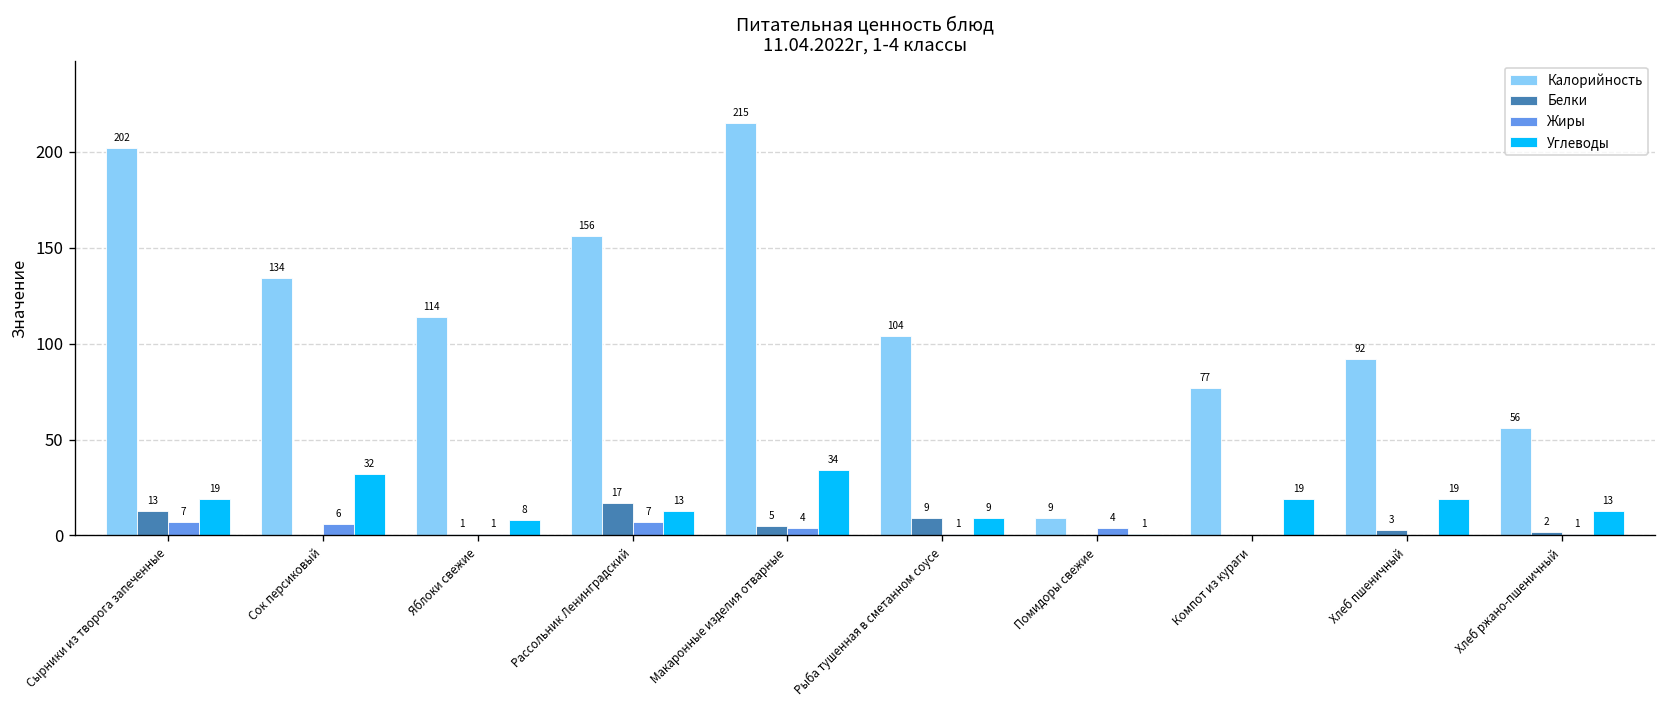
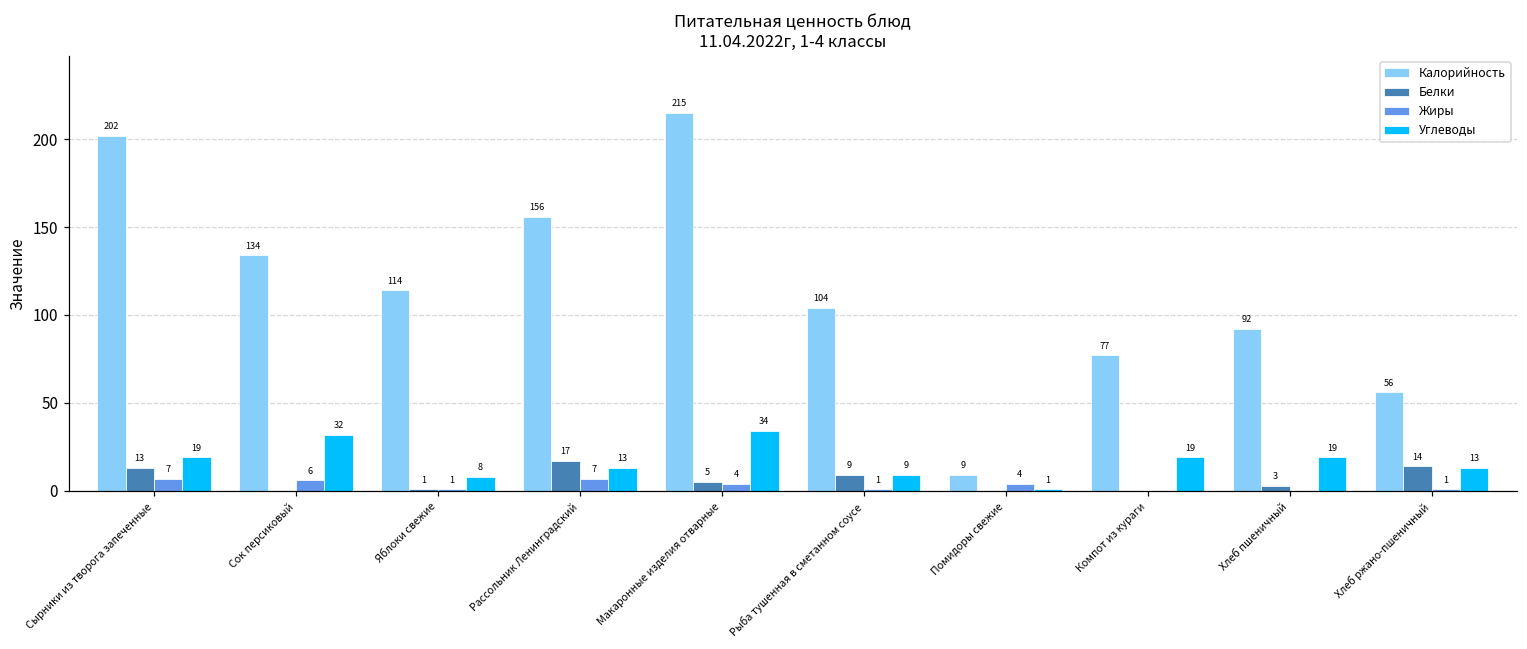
Белки, Хлеб ржано-пшеничный: 2 -> 14
